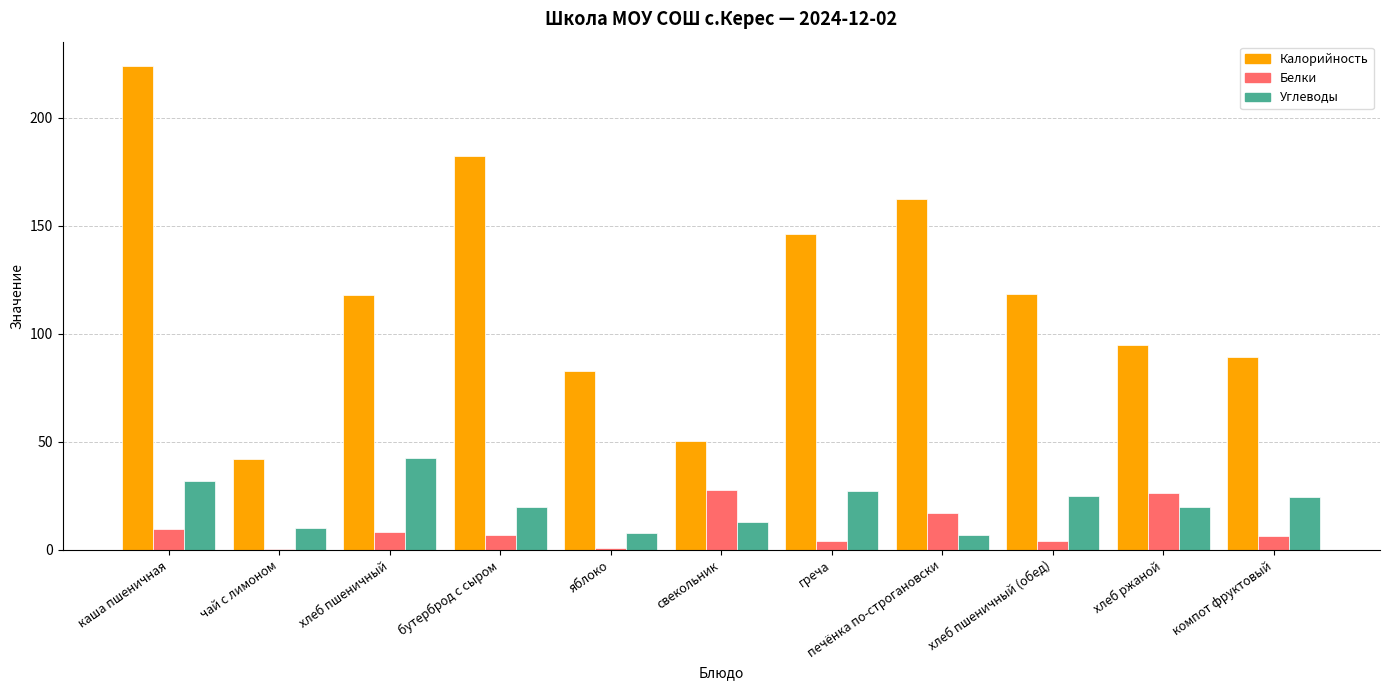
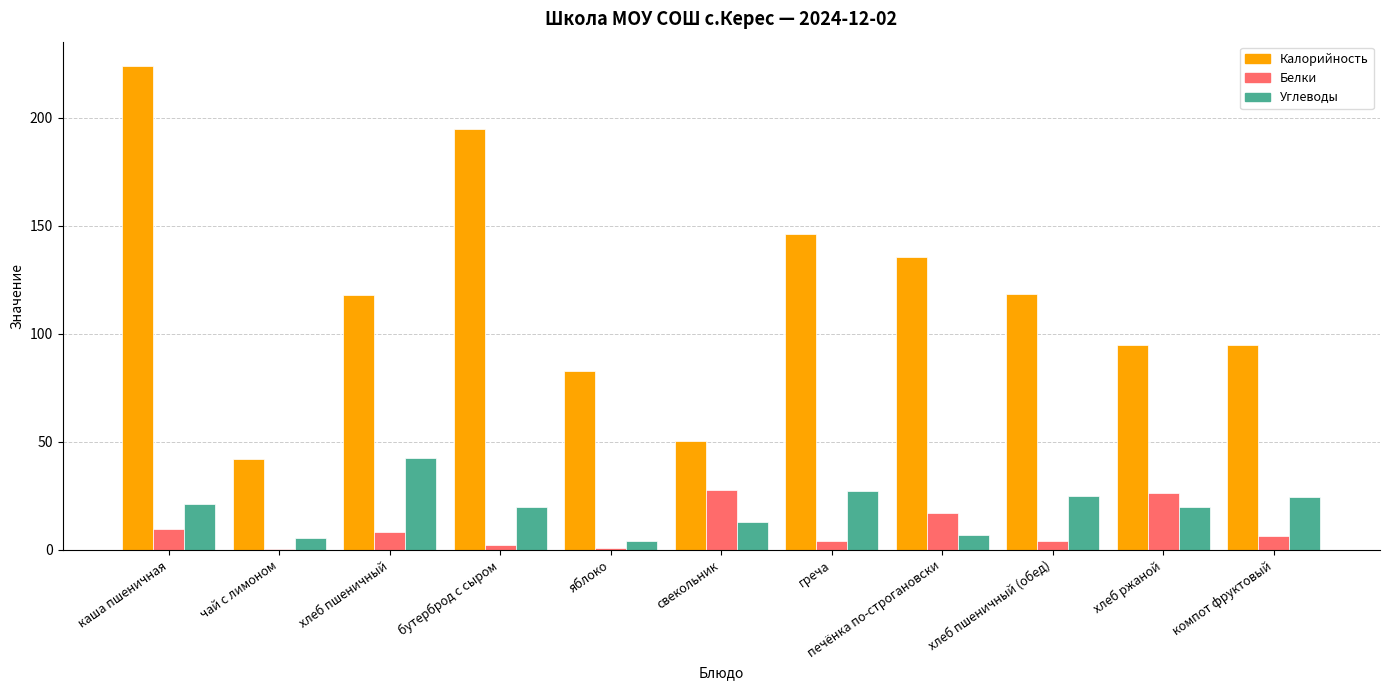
Углеводы, каша пшеничная: 32 -> 21
Углеводы, чай с лимоном: 10 -> 5
Калорийность, бутерброд с сыром: 182 -> 195
Белки, бутерброд с сыром: 7 -> 2
Углеводы, яблоко: 8 -> 4
Калорийность, печёнка по-строгановски: 162 -> 135
Калорийность, компот фруктовый: 89 -> 95
